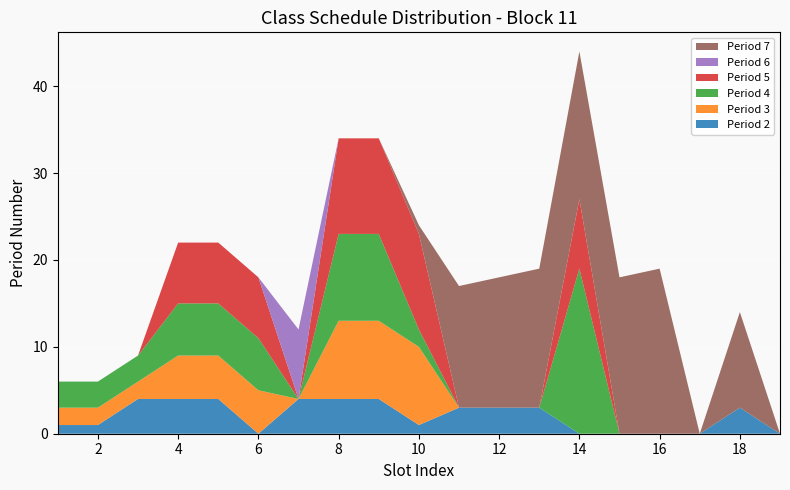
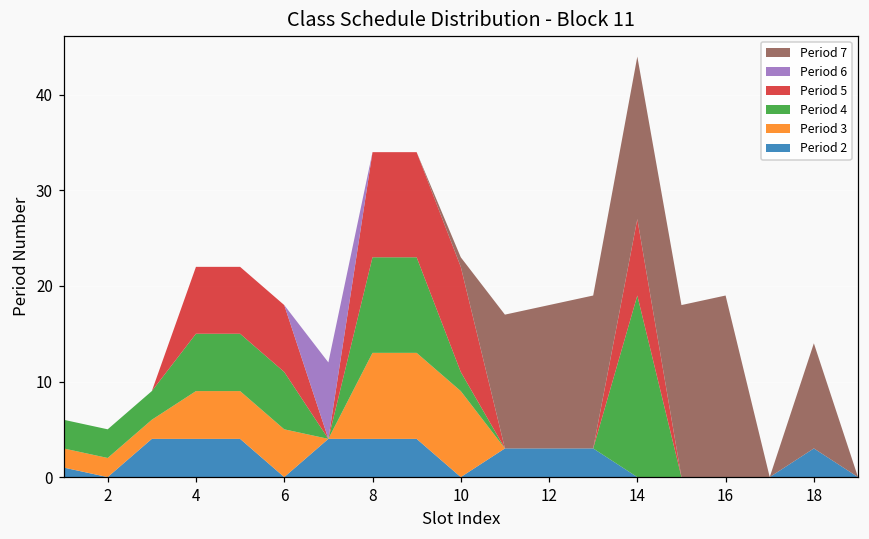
Period 2, 2: 1 -> 0
Period 2, 10: 1 -> 0
